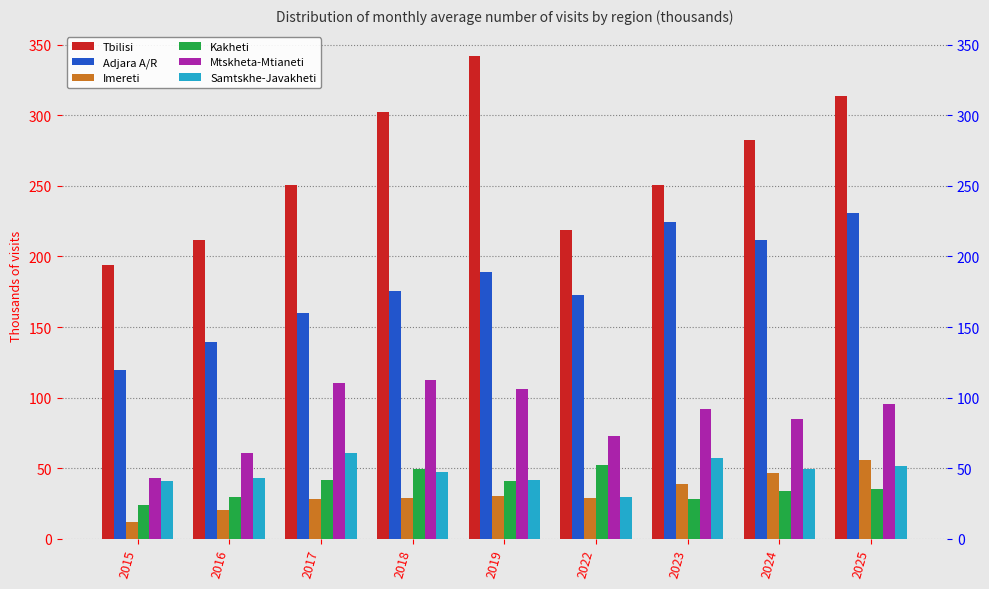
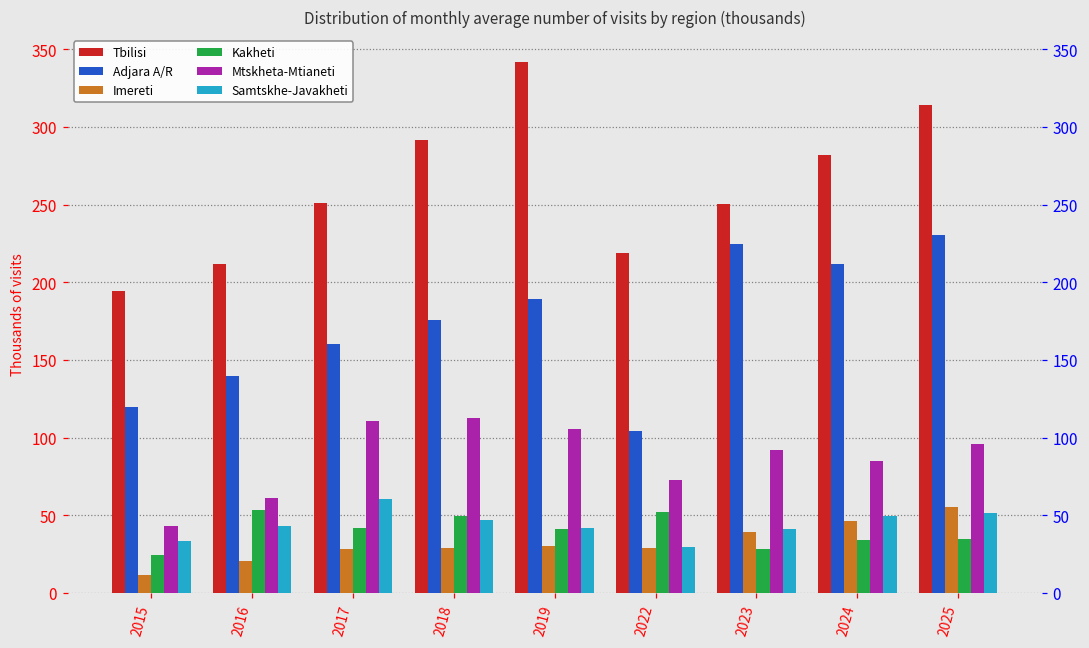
Samtskhe-Javakheti, 2015: 41 -> 34
Kakheti, 2016: 30 -> 53
Tbilisi, 2018: 302 -> 292
Adjara A/R, 2022: 173 -> 104
Samtskhe-Javakheti, 2023: 57 -> 41
